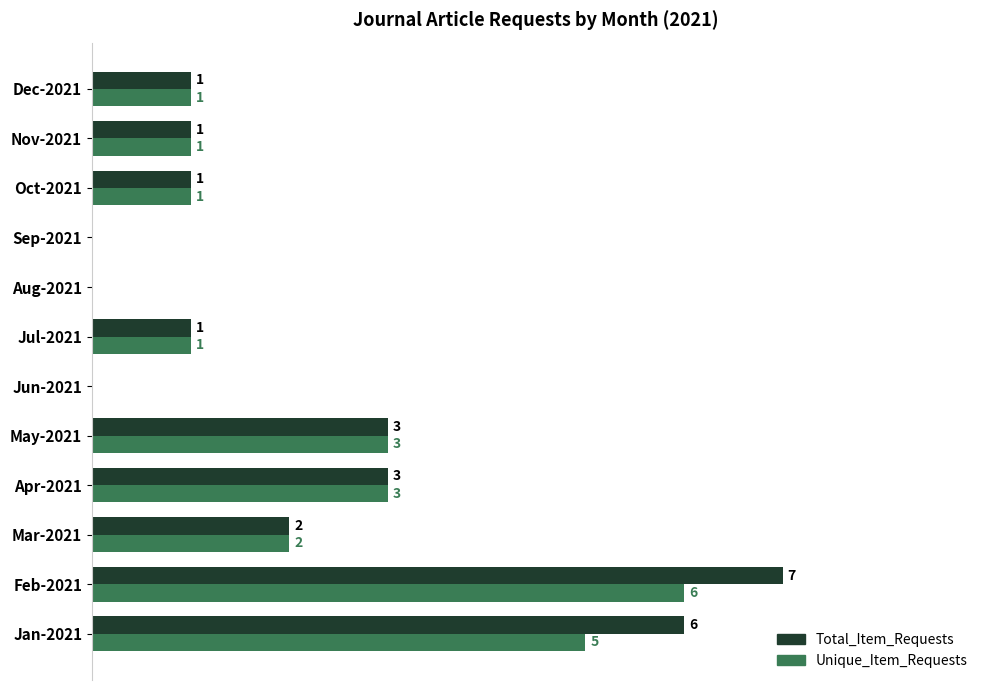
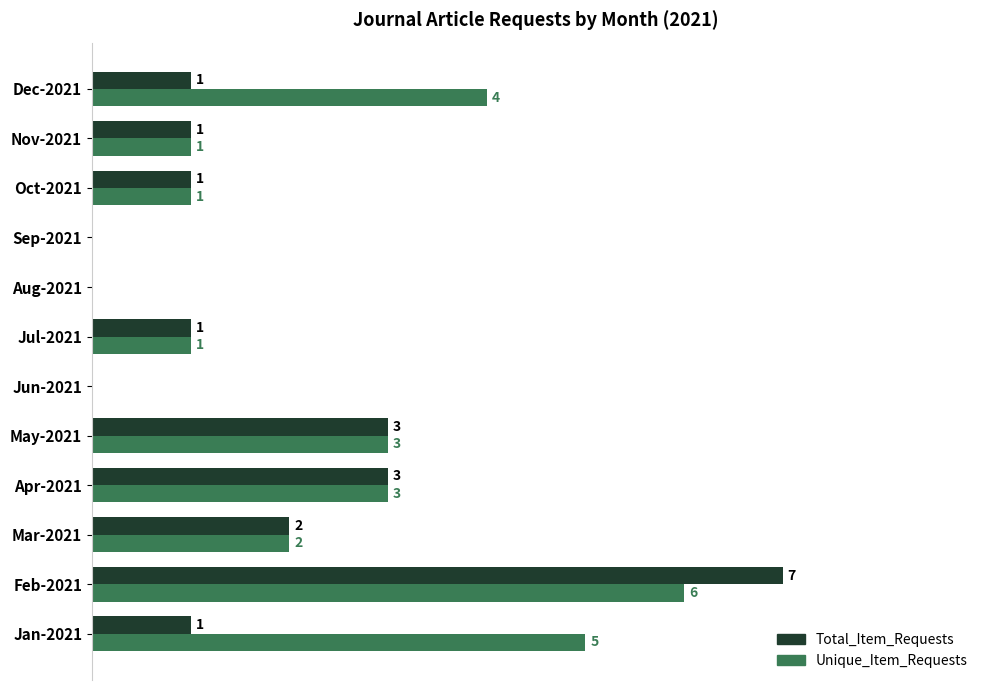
Unique_Item_Requests, Dec-2021: 1 -> 4
Total_Item_Requests, Jan-2021: 6 -> 1
